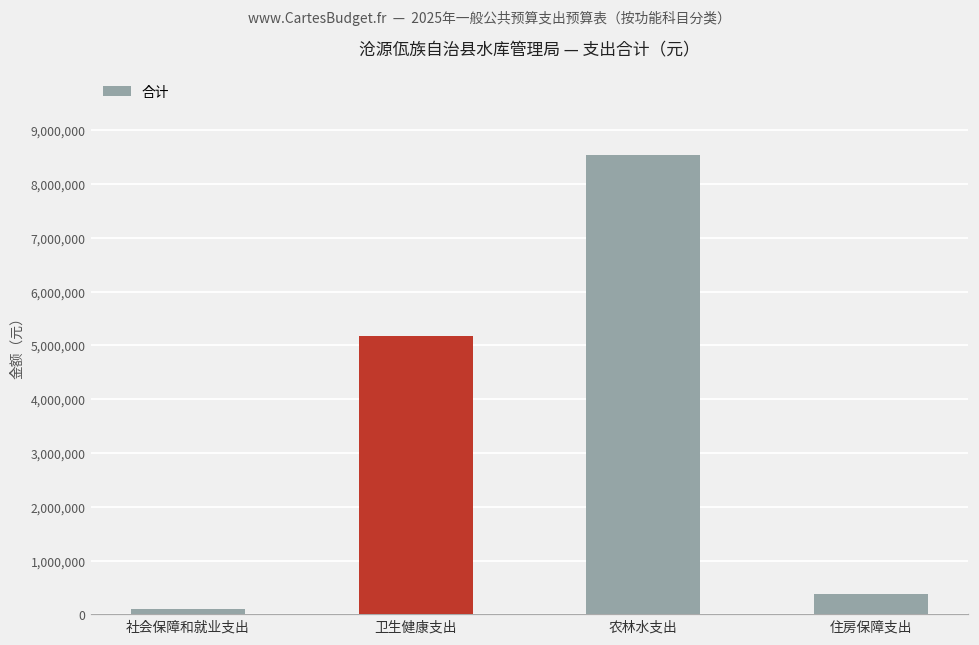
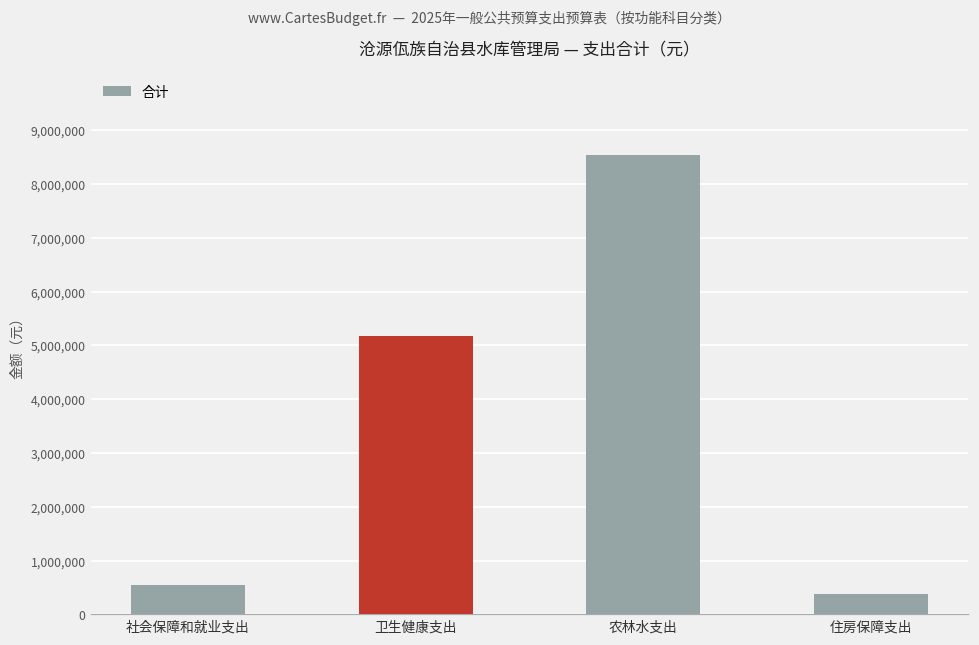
社会保障和就业支出: 100,000 -> 500,000
